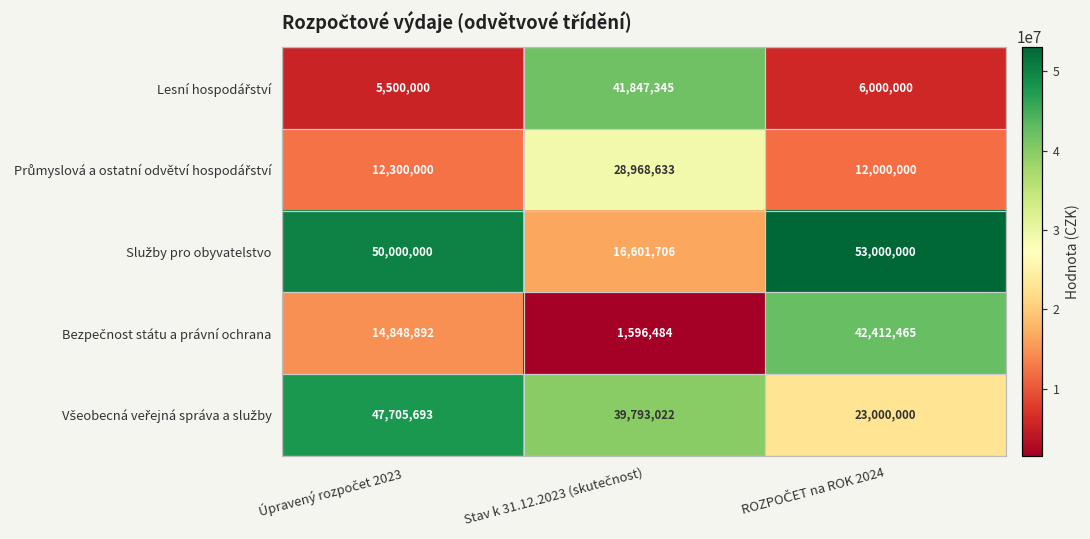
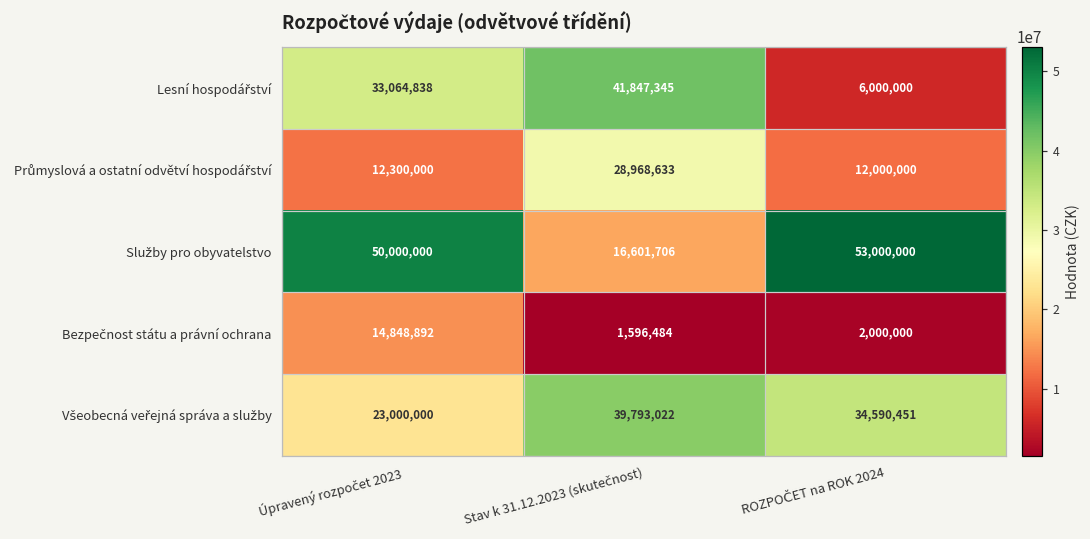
Lesní hospodářství, Úpravený rozpočet 2023: 5,500,000 -> 33,064,838
Bezpečnost státu a právní ochrana, ROZPOČET na ROK 2024: 42,412,465 -> 2,000,000
Všeobecná veřejná správa a služby, Úpravený rozpočet 2023: 47,705,693 -> 23,000,000
Všeobecná veřejná správa a služby, ROZPOČET na ROK 2024: 23,000,000 -> 34,590,451
